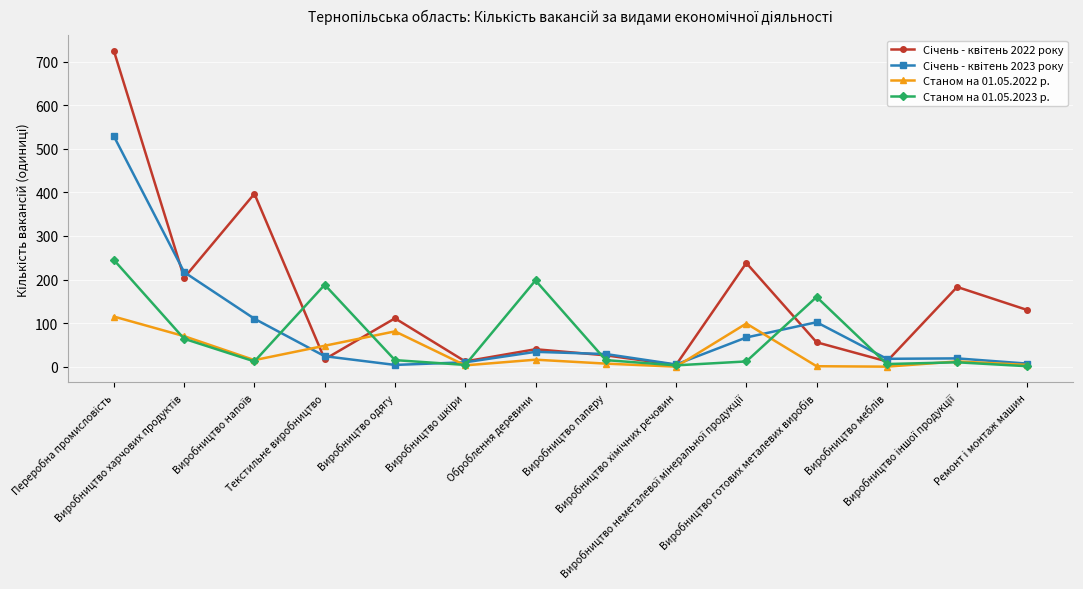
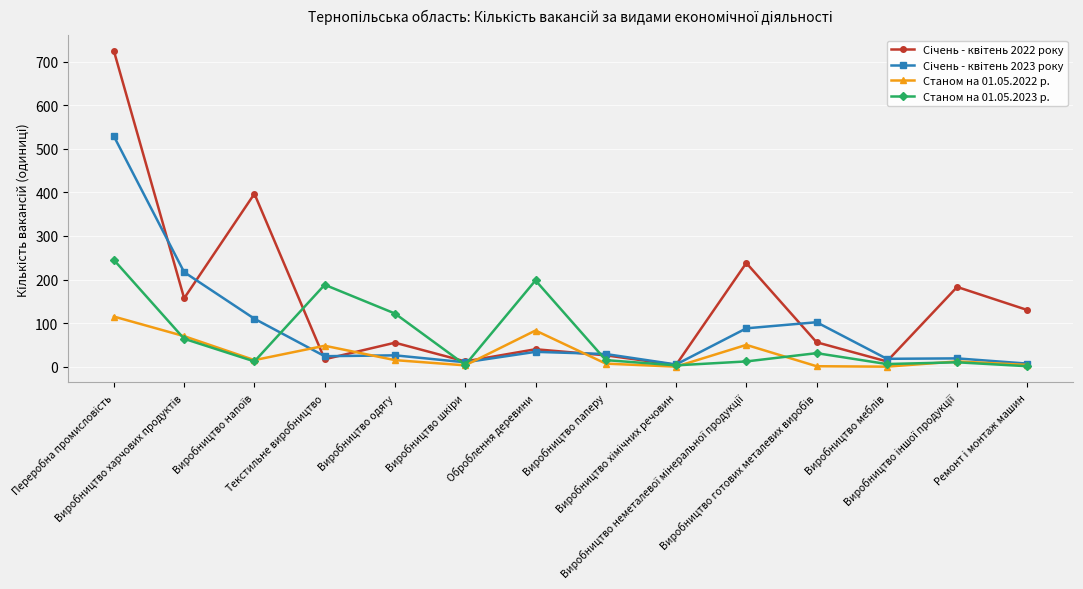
Січень - квітень 2022 року, Виробництво харчових продуктів: 200 -> 160
Січень - квітень 2022 року, Виробництво одягу: 110 -> 60
Січень - квітень 2023 року, Виробництво одягу: 0 -> 30
Станом на 01.05.2022 р., Виробництво одягу: 80 -> 20
Станом на 01.05.2023 р., Виробництво одягу: 20 -> 120
Станом на 01.05.2022 р., Оброблення деревини: 20 -> 80
Січень - квітень 2023 року, Виробництво неметалевої мінеральної продукції: 70 -> 90
Станом на 01.05.2022 р., Виробництво неметалевої мінеральної продукції: 100 -> 50
Станом на 01.05.2023 р., Виробництво готових металевих виробів: 160 -> 30
